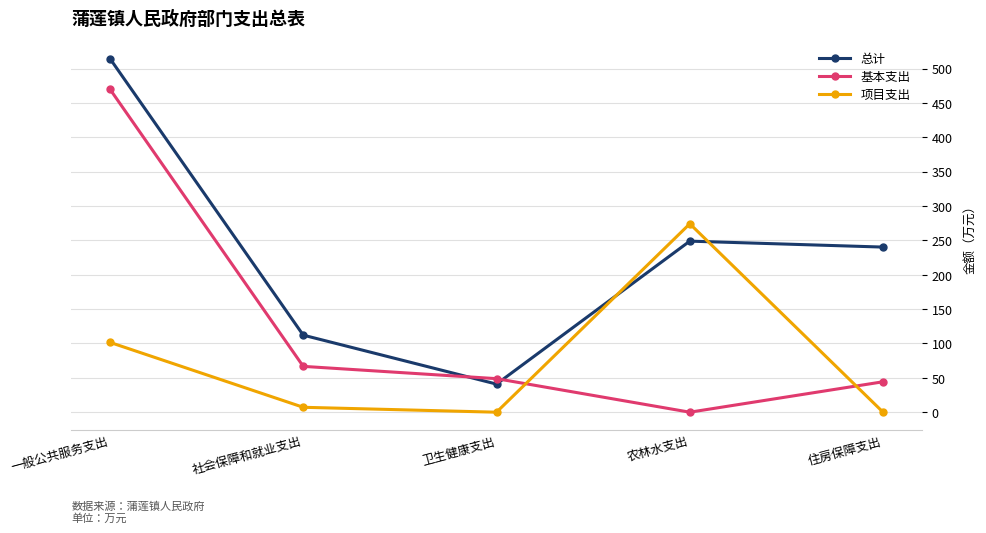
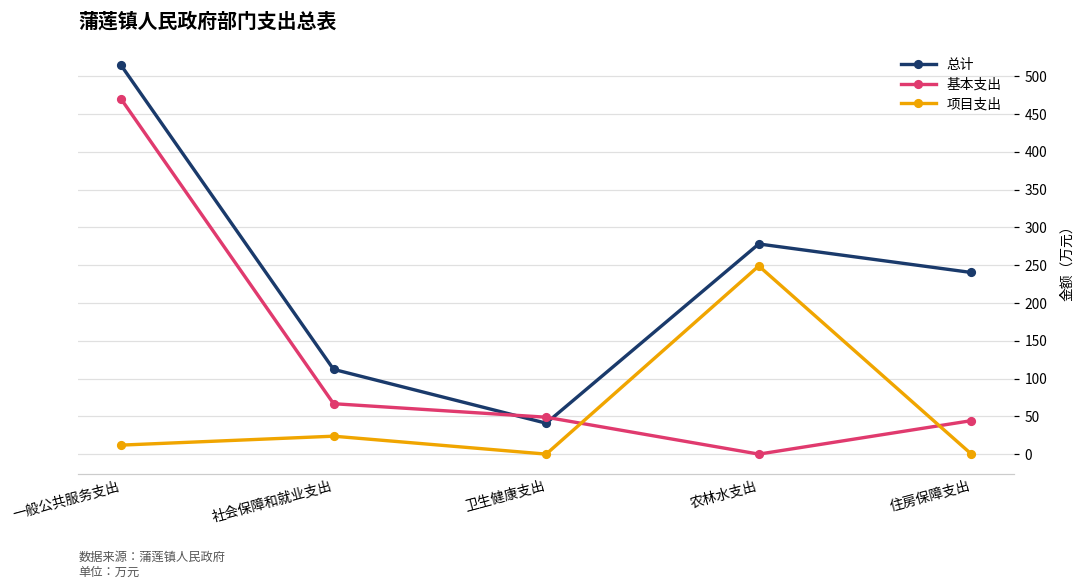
项目支出, 一般公共服务支出: 100 -> 10
项目支出, 社会保障和就业支出: 10 -> 20
总计, 农林水支出: 250 -> 280
项目支出, 农林水支出: 270 -> 250
